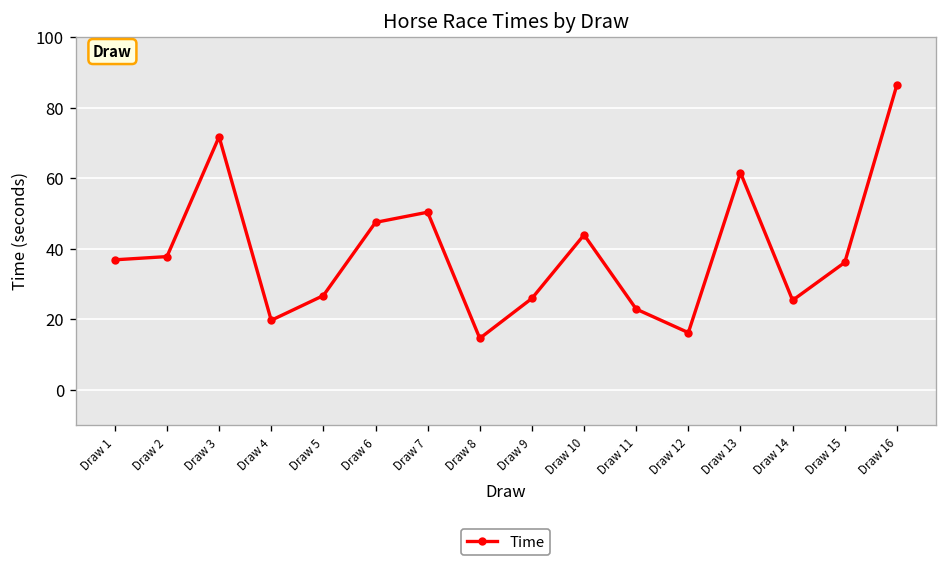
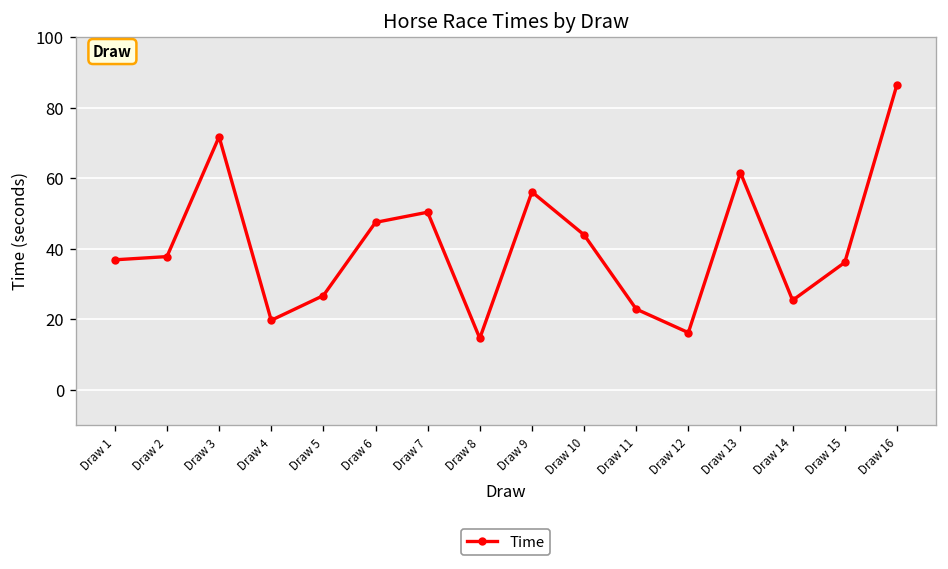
Draw 9: 26 -> 56
